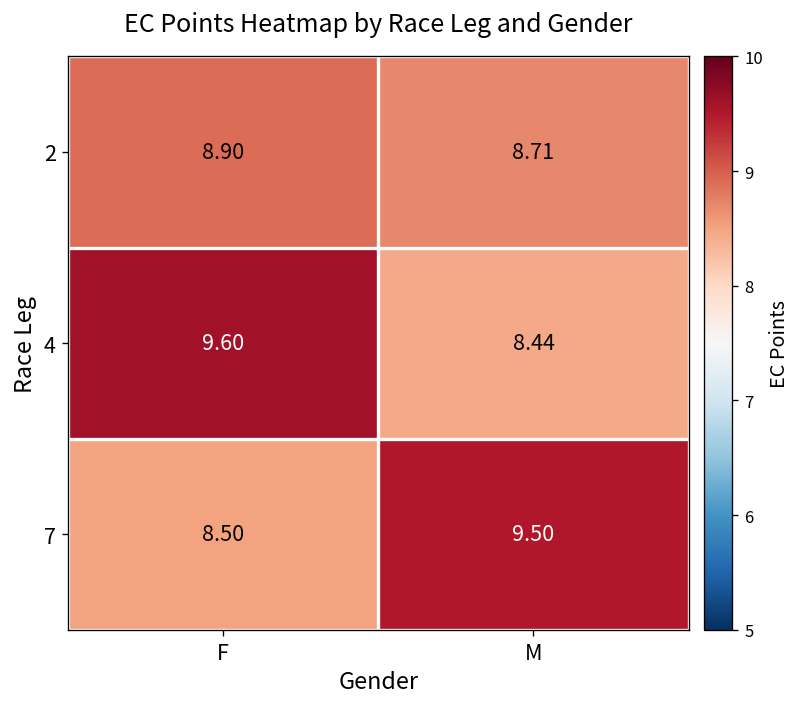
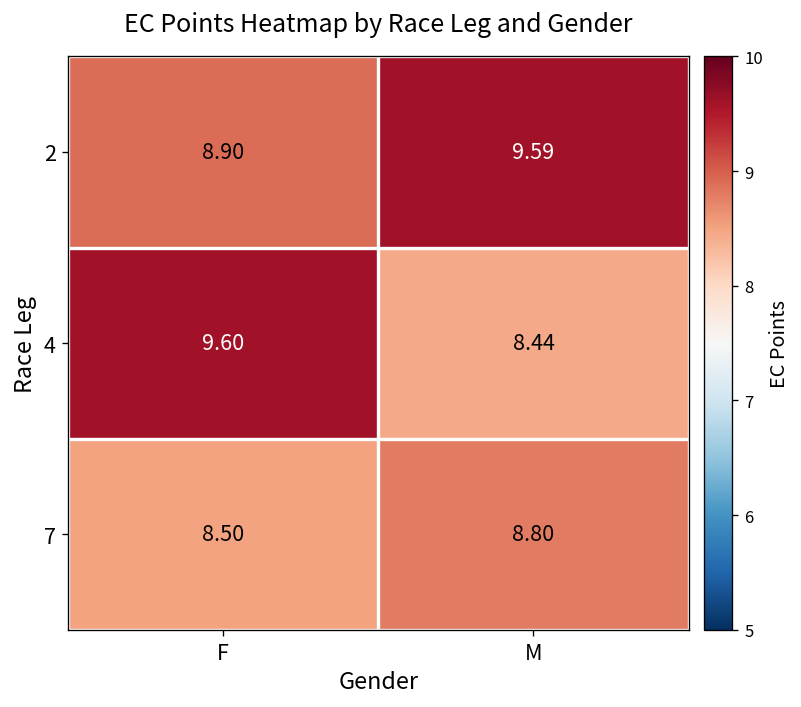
2, M: 8.71 -> 9.59
7, M: 9.50 -> 8.80
